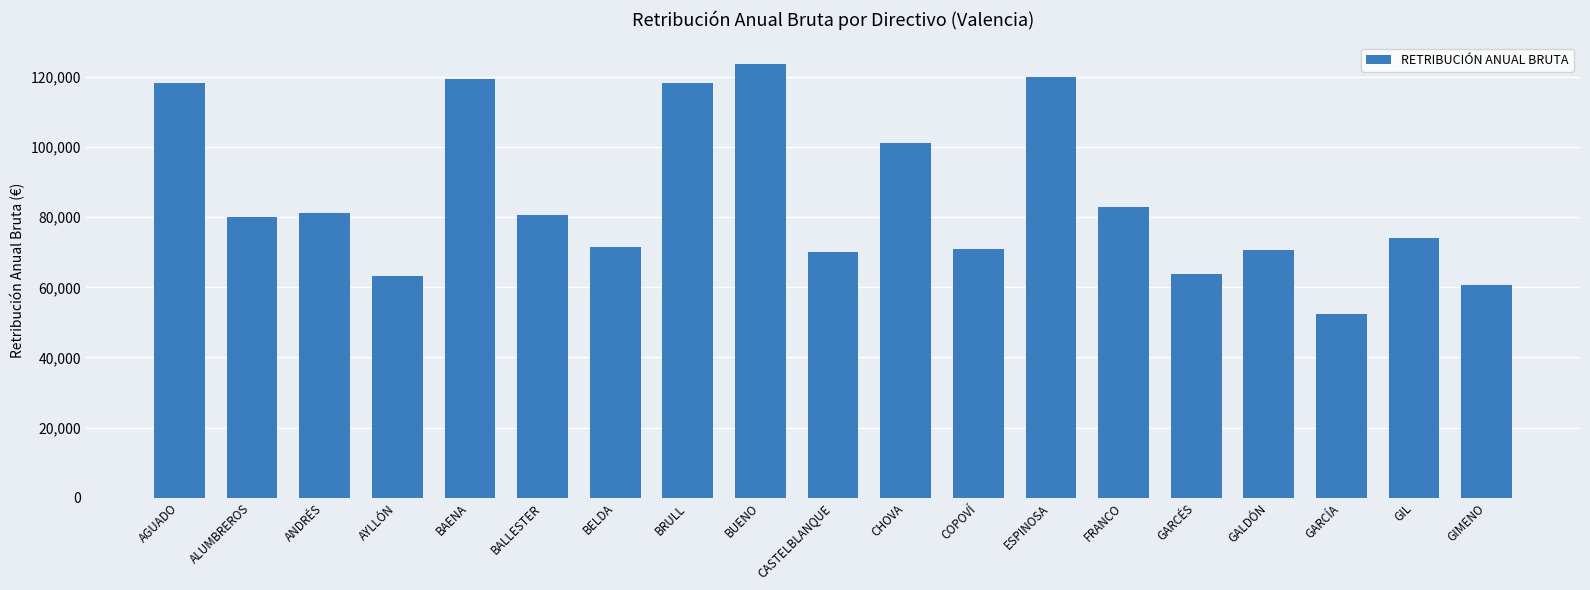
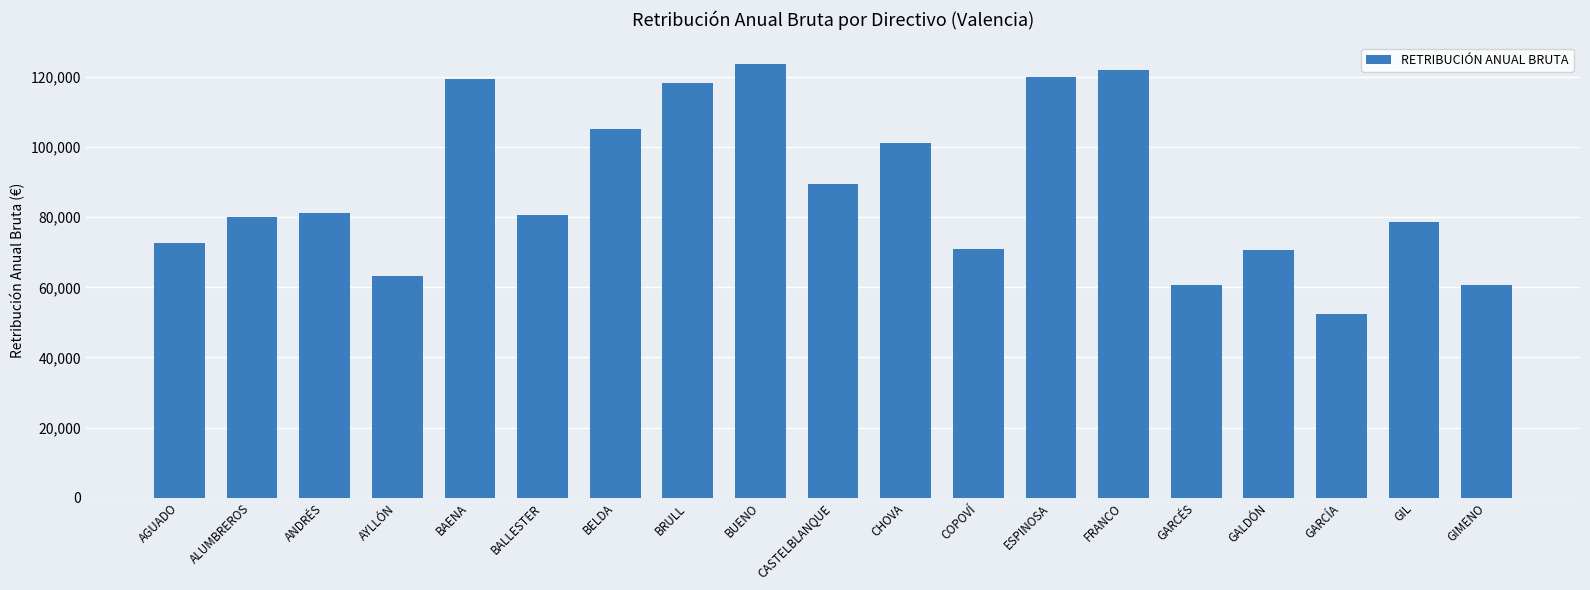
AGUADO: 118,000 -> 73,000
BELDA: 72,000 -> 105,000
CASTELBLANQUE: 70,000 -> 90,000
FRANCO: 83,000 -> 122,000
GARCÉS: 64,000 -> 61,000
GIL: 74,000 -> 79,000
